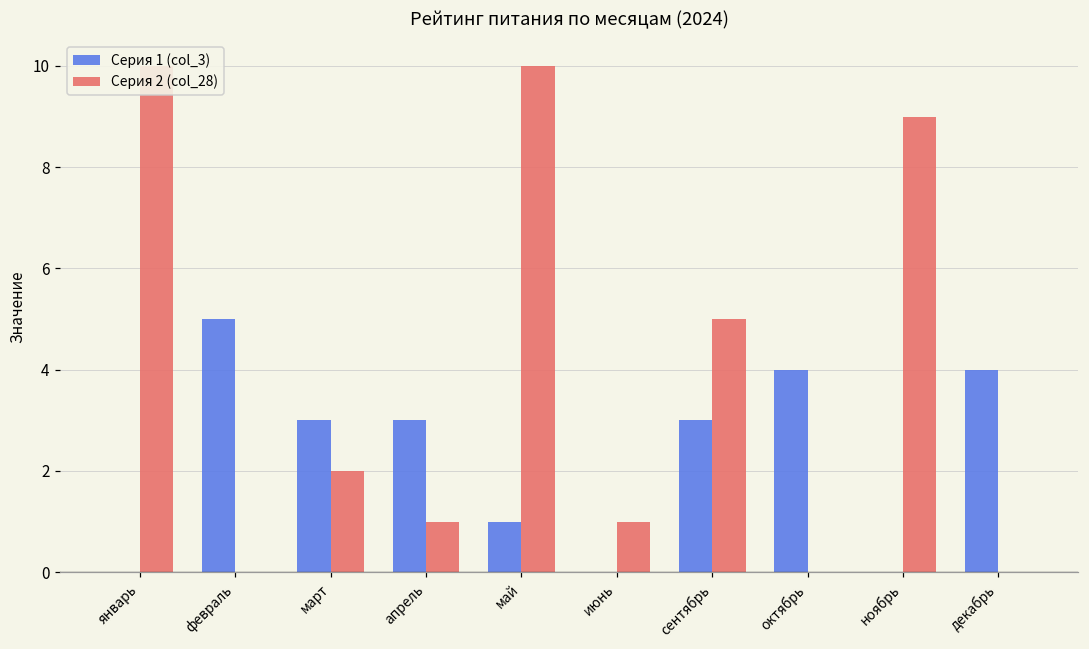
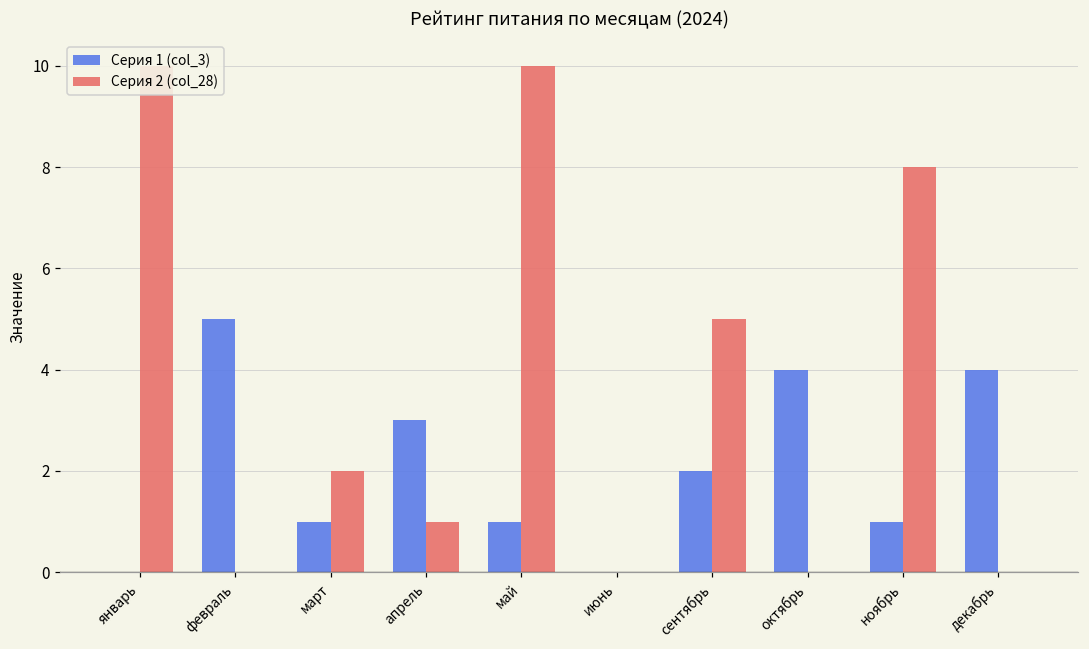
Серия 1 (col_3), март: 3 -> 1
Серия 2 (col_28), июнь: 1 -> 0
Серия 1 (col_3), сентябрь: 3 -> 2
Серия 1 (col_3), ноябрь: 0 -> 1
Серия 2 (col_28), ноябрь: 9 -> 8
